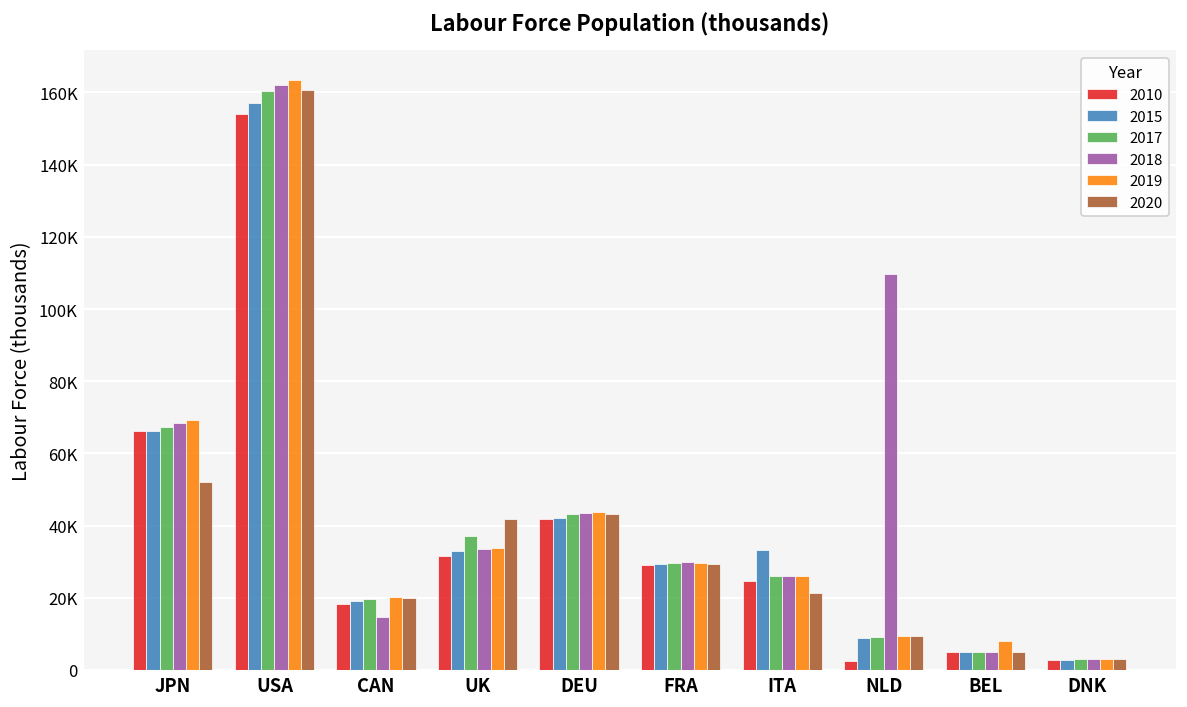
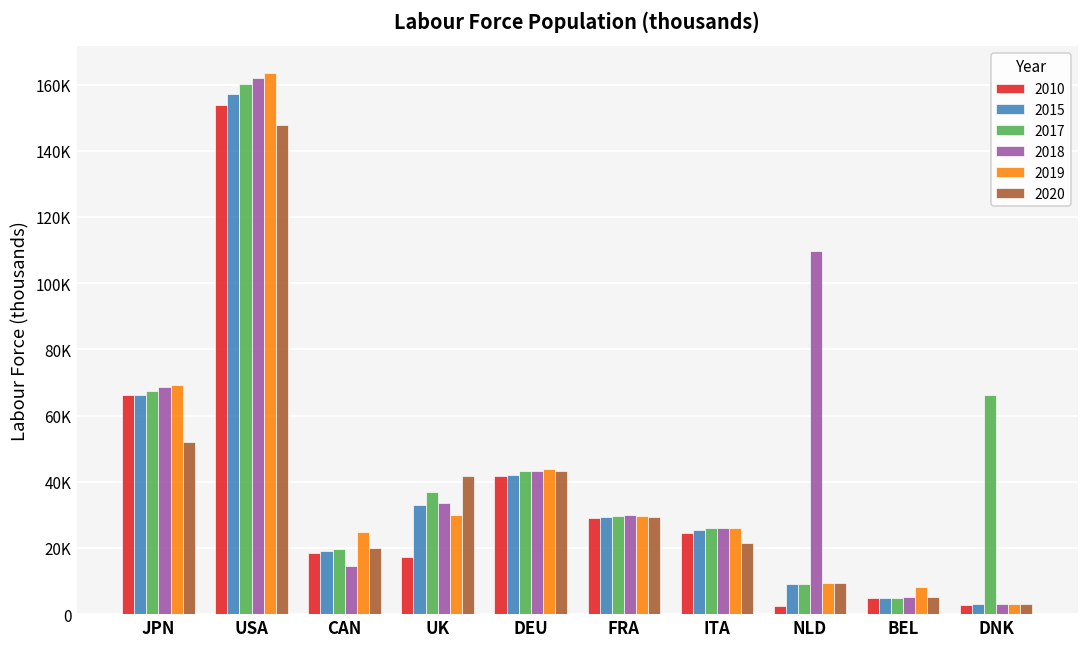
2020, USA: 161000 -> 148000
2019, CAN: 20000 -> 25000
2010, UK: 31000 -> 17000
2019, UK: 34000 -> 30000
2015, ITA: 33000 -> 25000
2017, DNK: 3000 -> 66000
